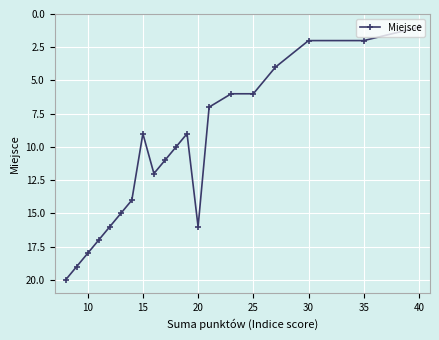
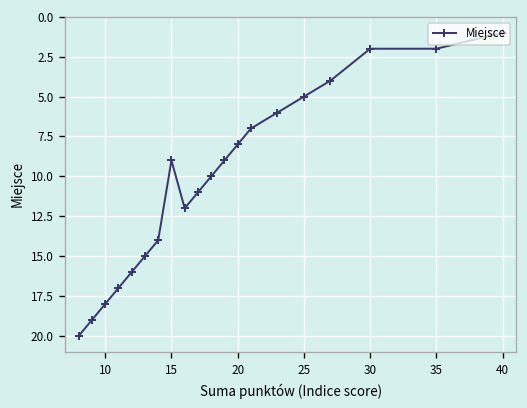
20: 16 -> 8
25: 6 -> 5
